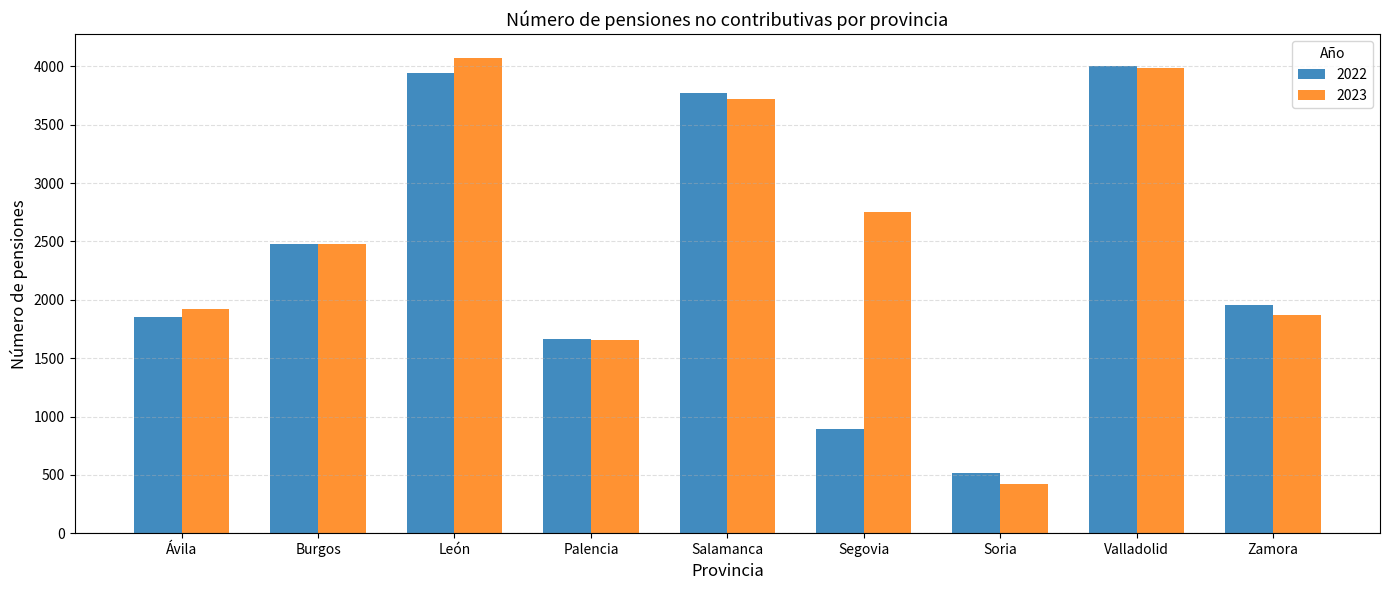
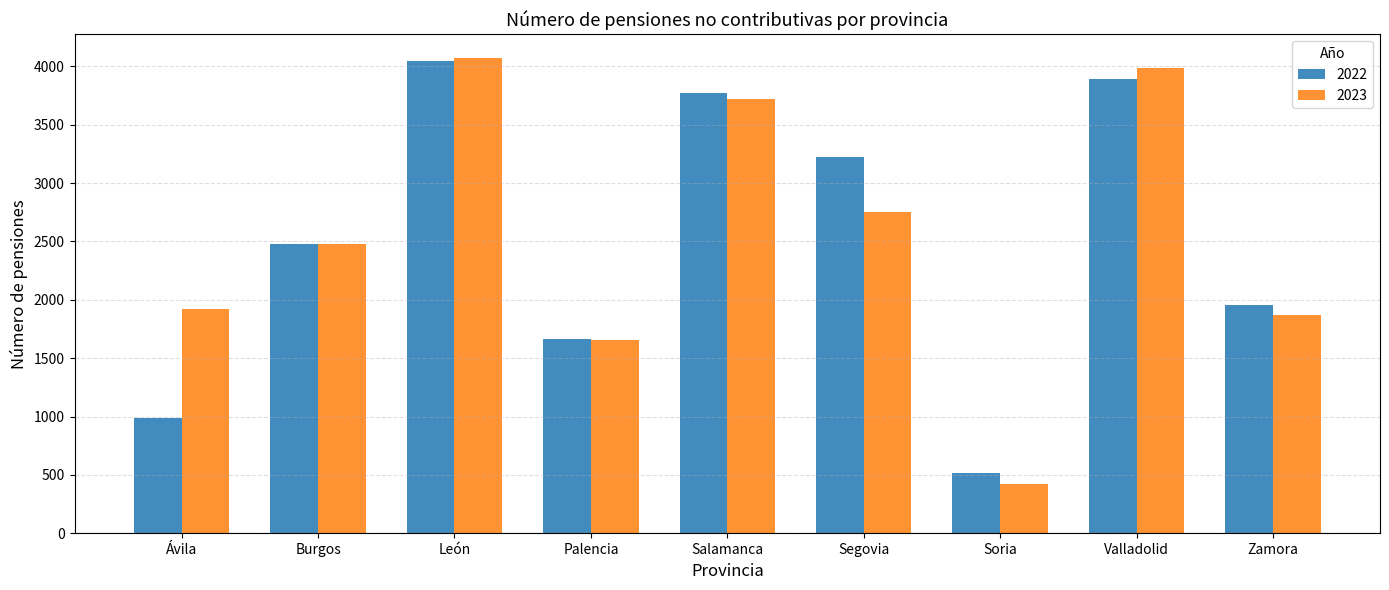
2022, Ávila: 1850 -> 990
2022, León: 3940 -> 4050
2022, Segovia: 890 -> 3230
2022, Valladolid: 4010 -> 3900
